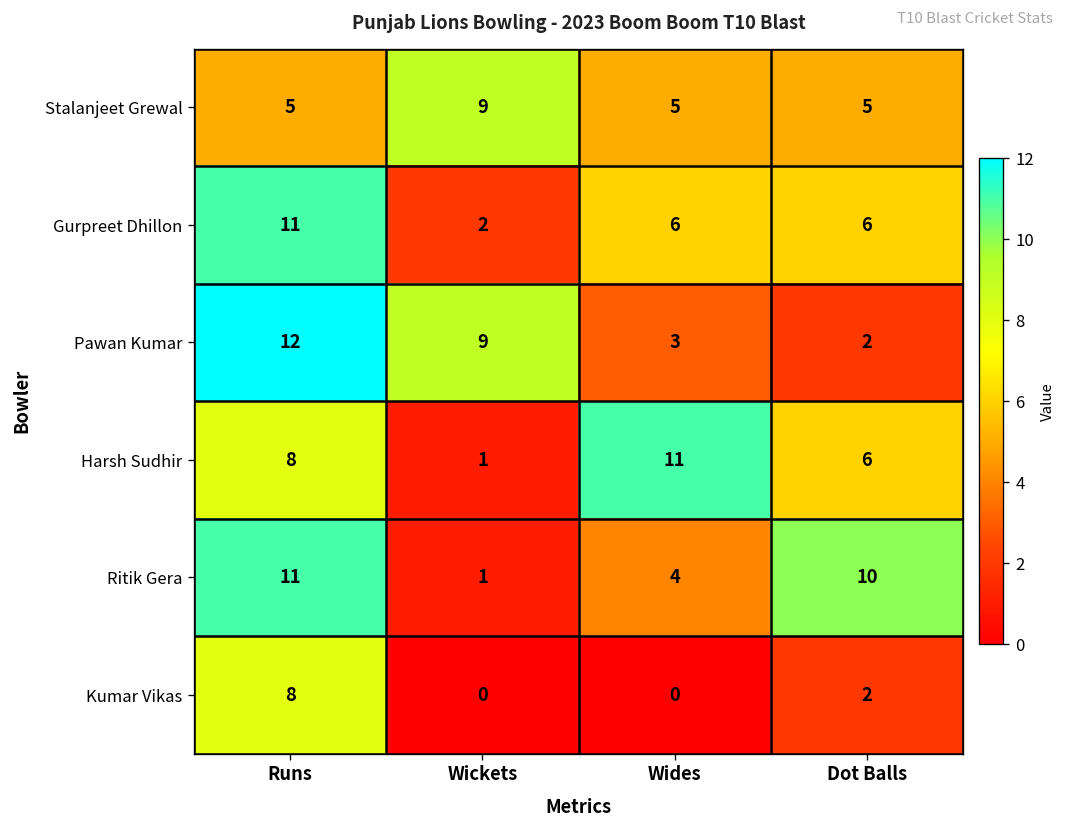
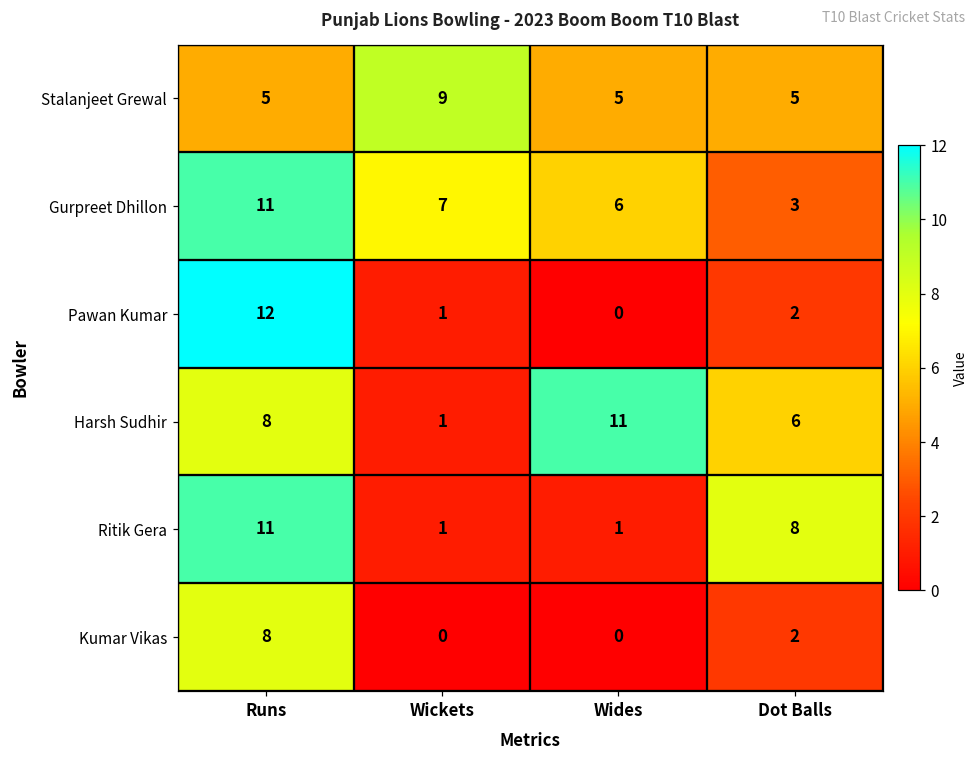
Gurpreet Dhillon, Wickets: 2 -> 7
Gurpreet Dhillon, Dot Balls: 6 -> 3
Pawan Kumar, Wickets: 9 -> 1
Pawan Kumar, Wides: 3 -> 0
Ritik Gera, Wides: 4 -> 1
Ritik Gera, Dot Balls: 10 -> 8
